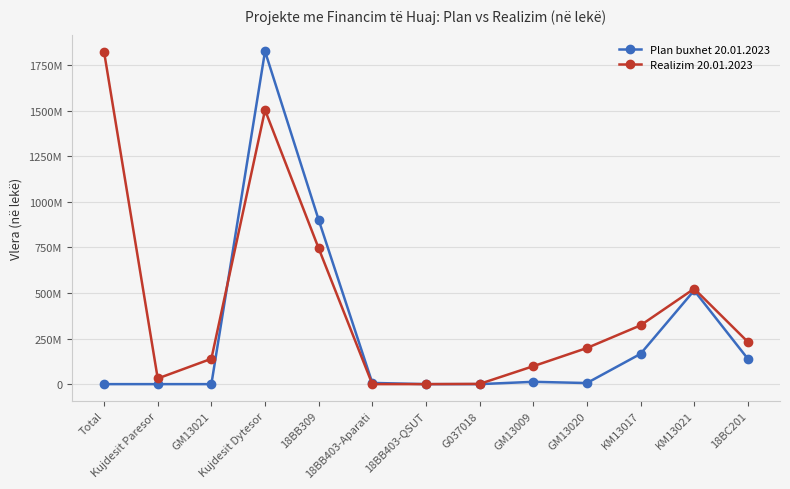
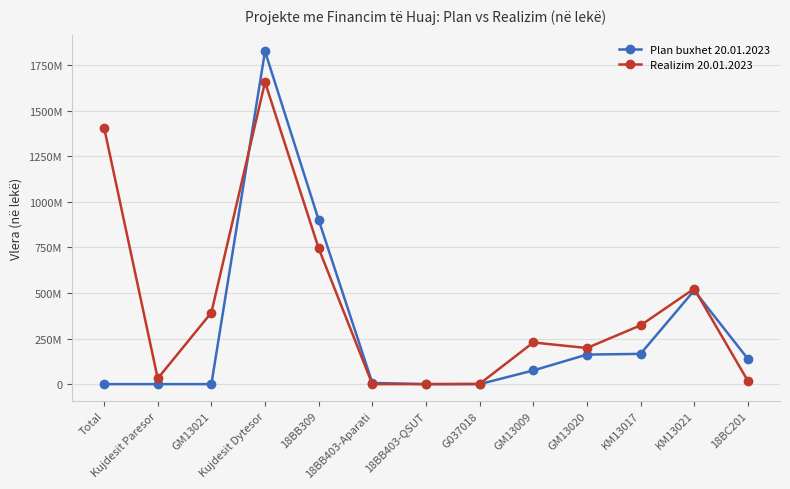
Realizim 20.01.2023, Total: 1820000000 -> 1410000000
Realizim 20.01.2023, GM13021: 140000000 -> 390000000
Realizim 20.01.2023, Kujdesit Dytesor: 1500000000 -> 1660000000
Plan buxhet 20.01.2023, GM13009: 10000000 -> 80000000
Realizim 20.01.2023, GM13009: 100000000 -> 230000000
Plan buxhet 20.01.2023, GM13020: 10000000 -> 160000000
Realizim 20.01.2023, 18BC201: 230000000 -> 20000000
